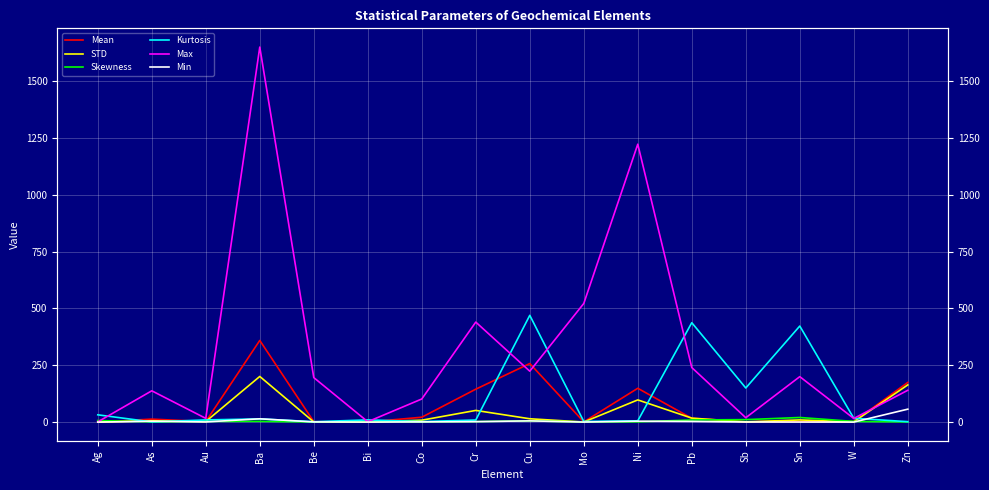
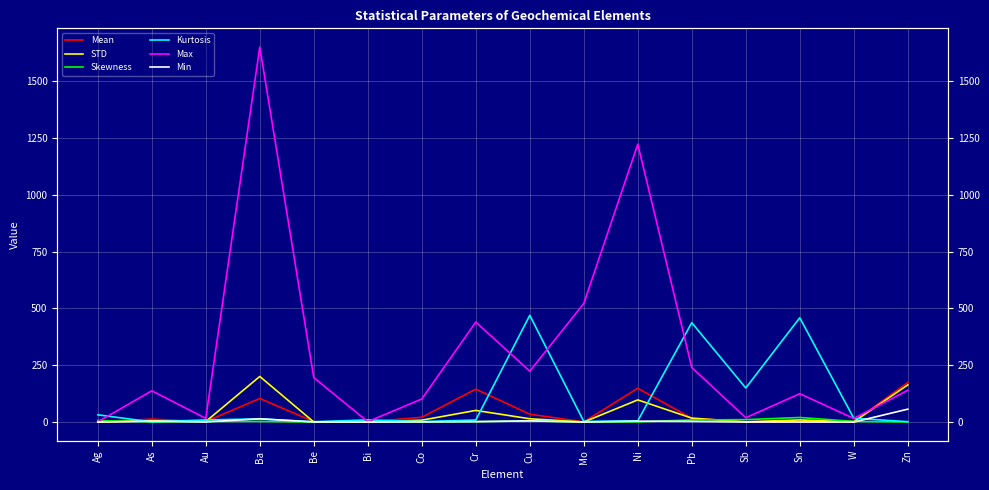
Mean, Ba: 360 -> 100
Mean, Cu: 260 -> 30
Kurtosis, Sn: 420 -> 460
Max, Sn: 200 -> 120
